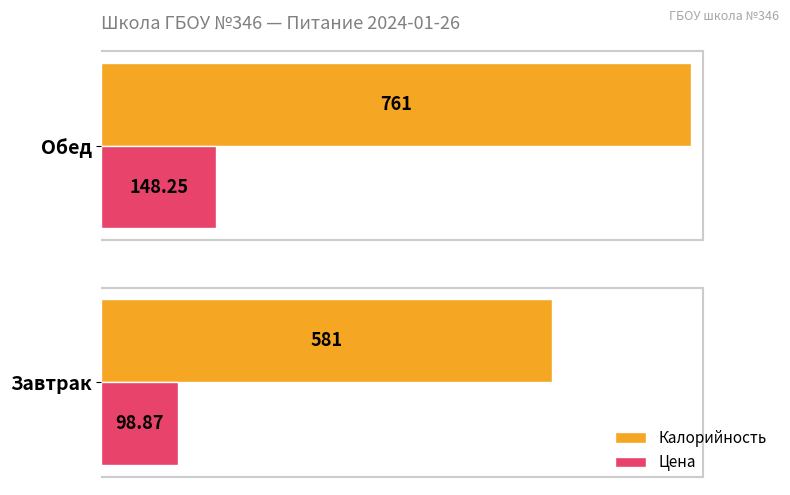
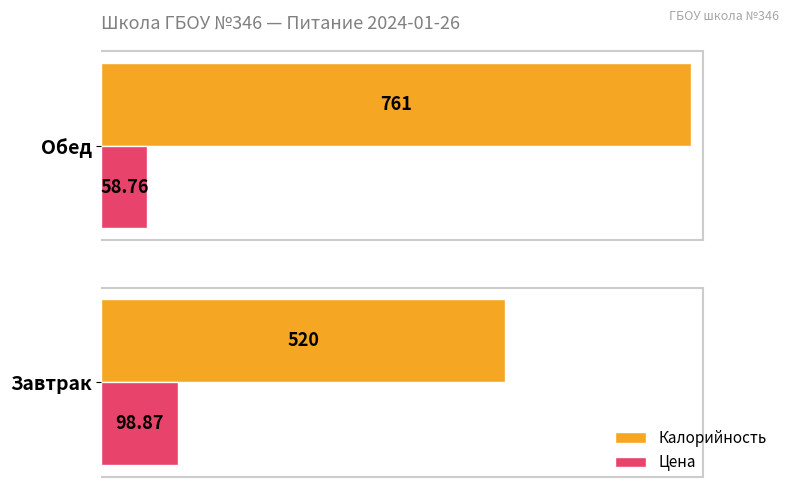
Цена, Обед: 148.25 -> 58.76
Калорийность, Завтрак: 581 -> 520
